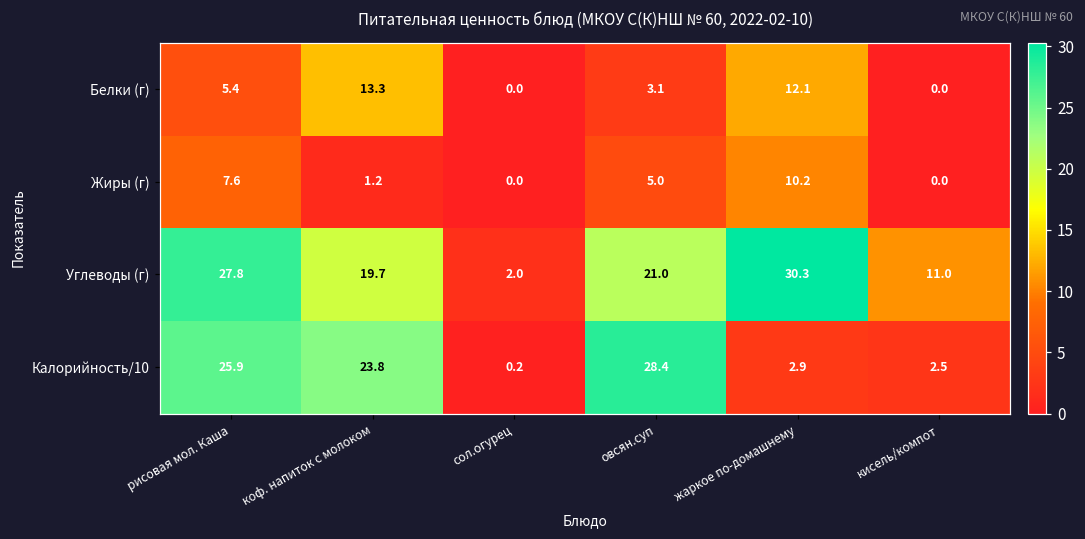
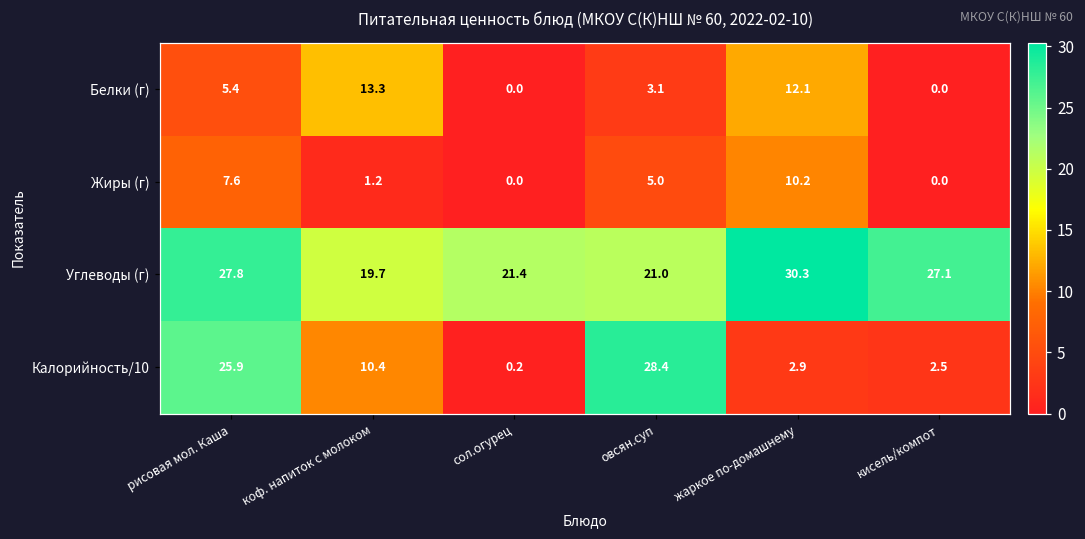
Углеводы (г), сол.огурец: 2.0 -> 21.4
Углеводы (г), кисель/компот: 11.0 -> 27.1
Калорийность/10, коф. напиток с молоком: 23.8 -> 10.4
